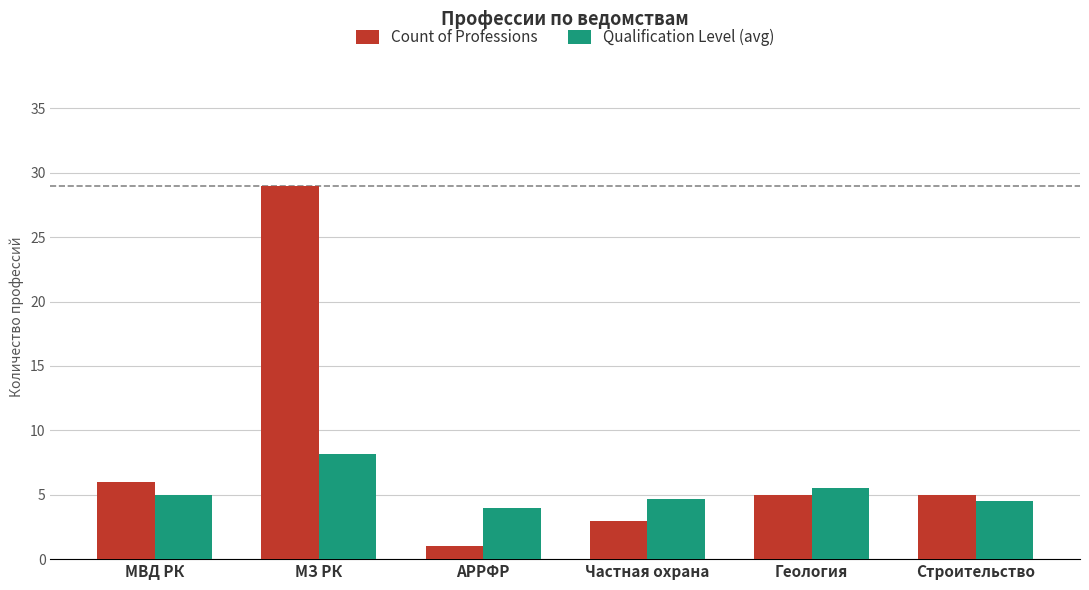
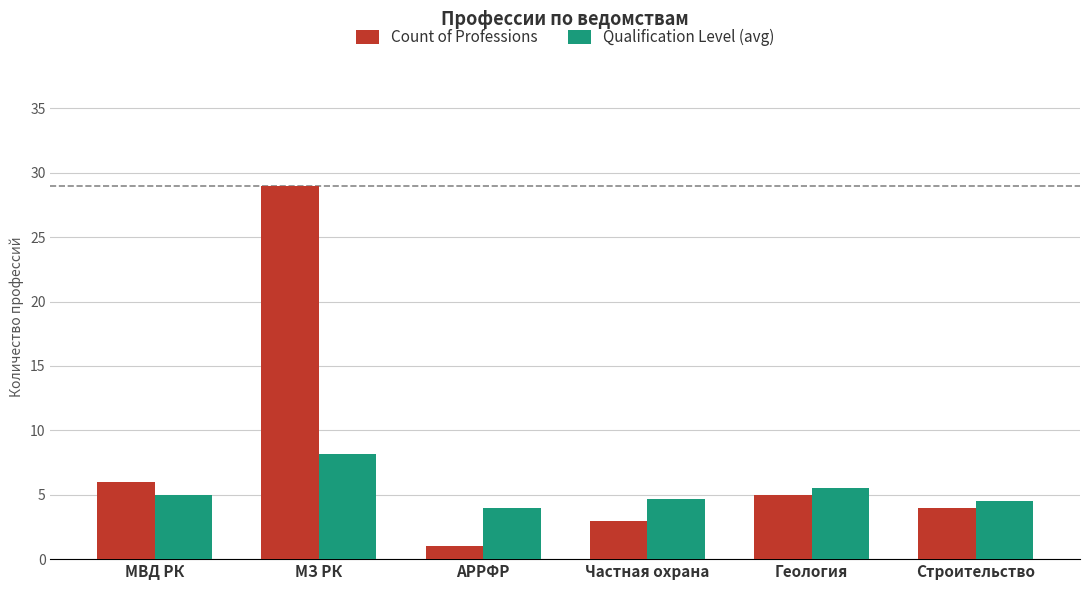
Count of Professions, Строительство: 5 -> 4
